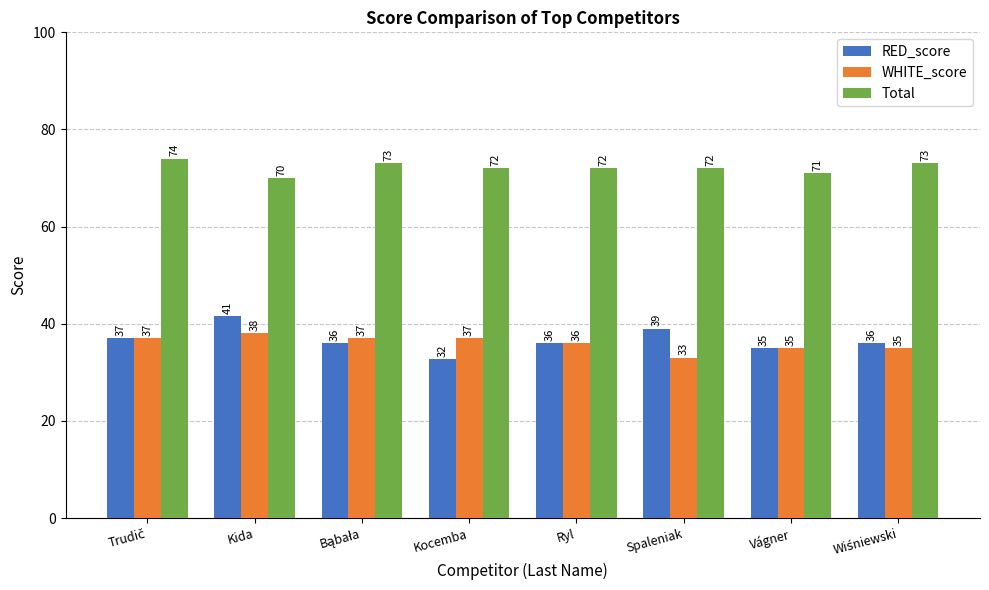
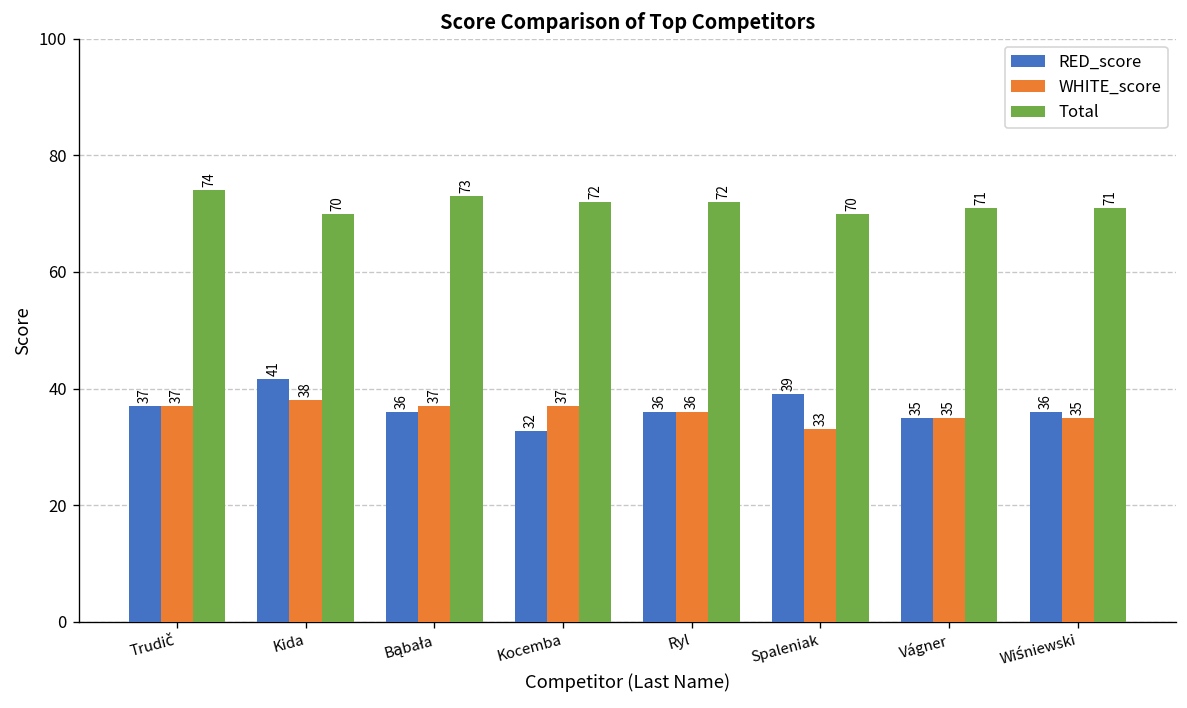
Total, Spaleniak: 72 -> 70
Total, Wiśniewski: 73 -> 71
